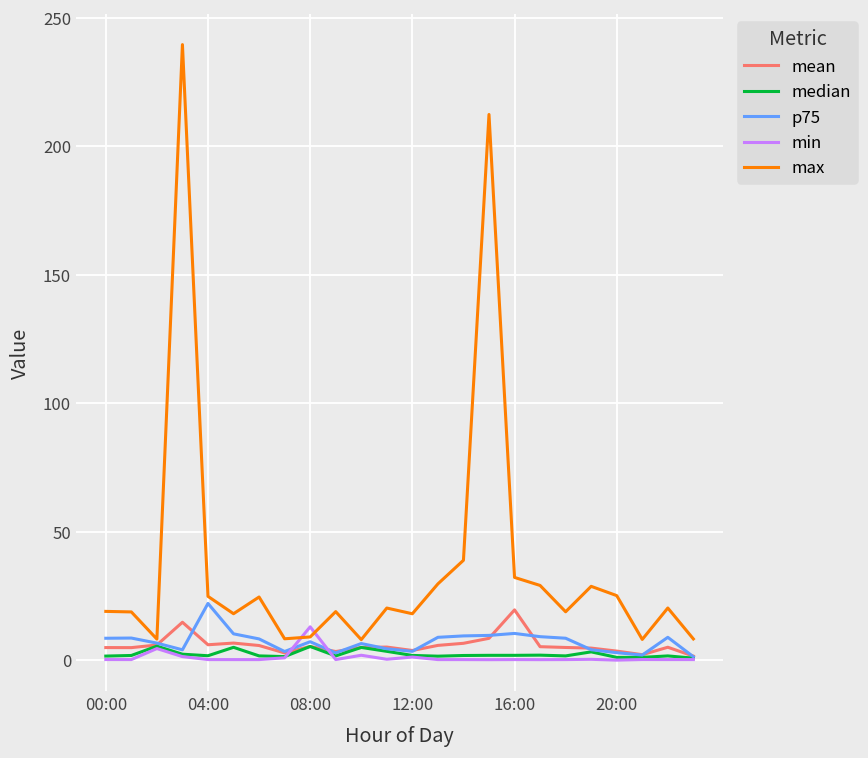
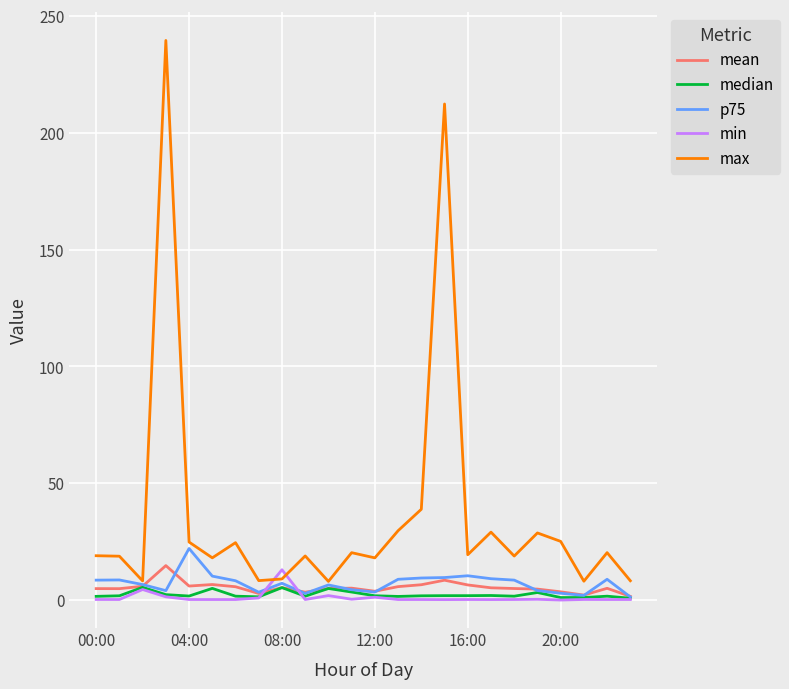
mean, 16:00: 20 -> 7
max, 16:00: 32 -> 19
